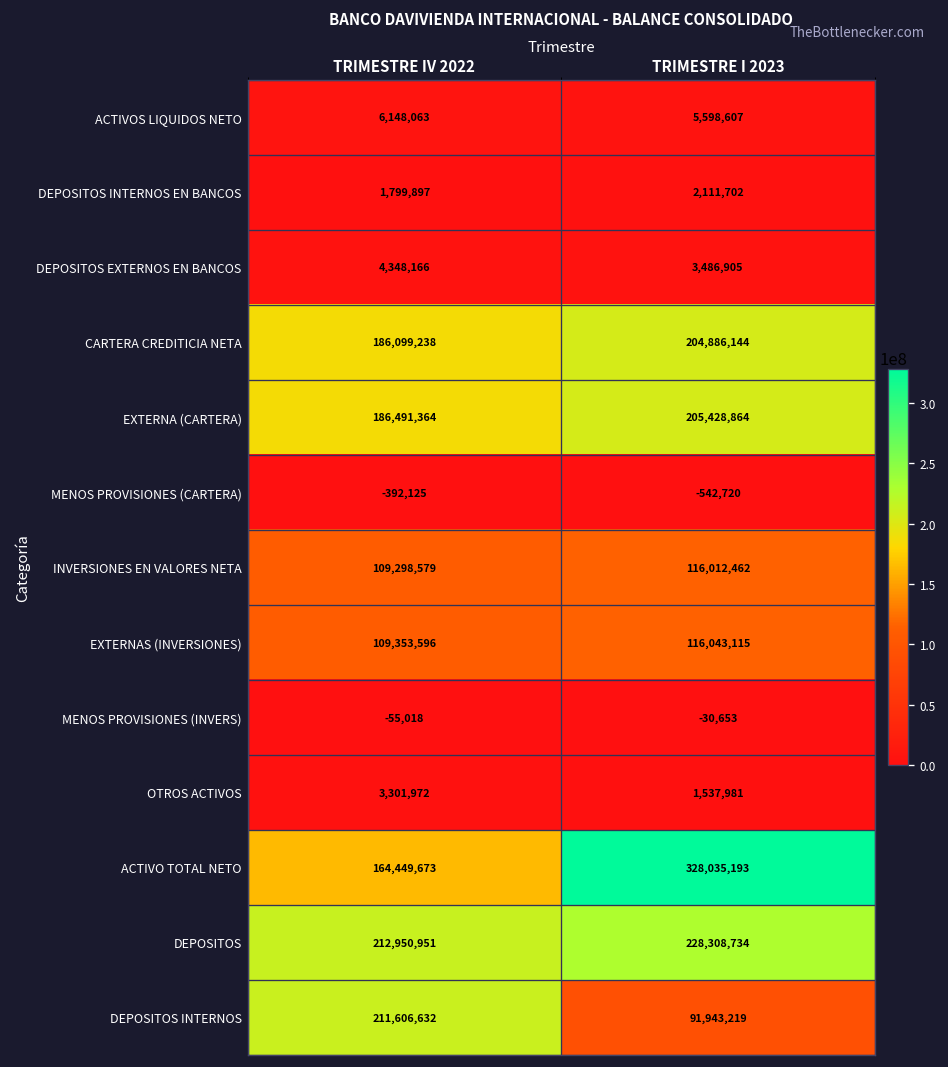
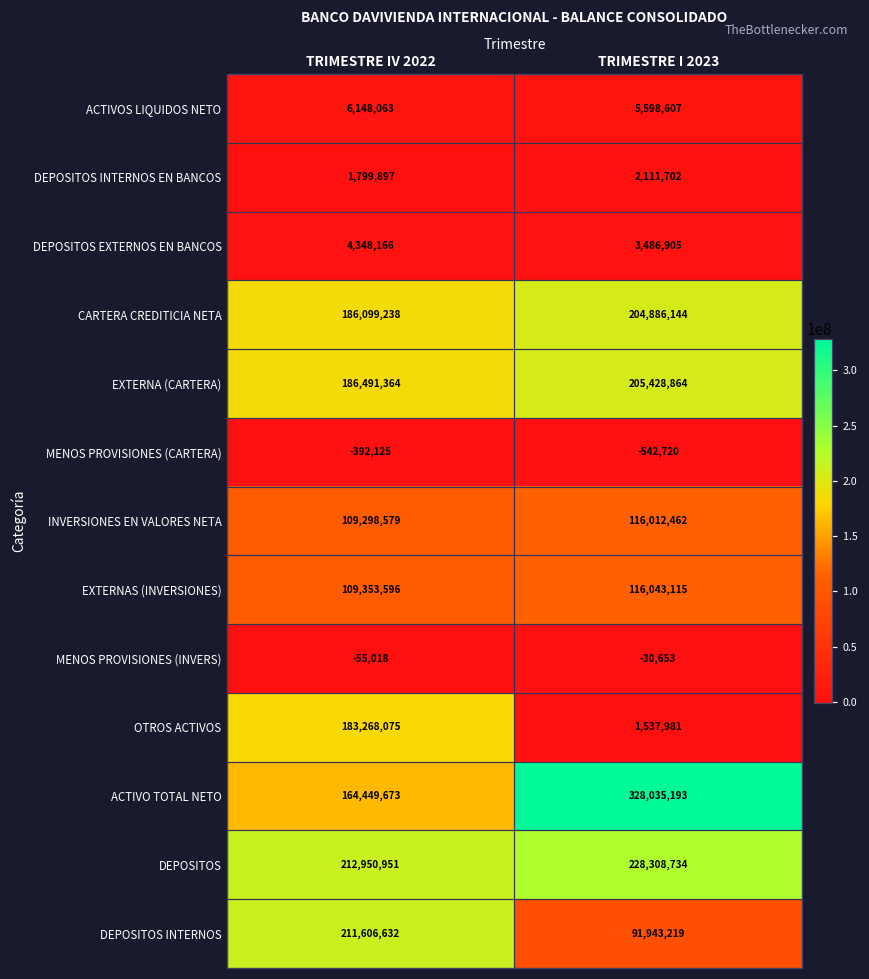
OTROS ACTIVOS, TRIMESTRE IV 2022: 3,301,972 -> 183,268,075
